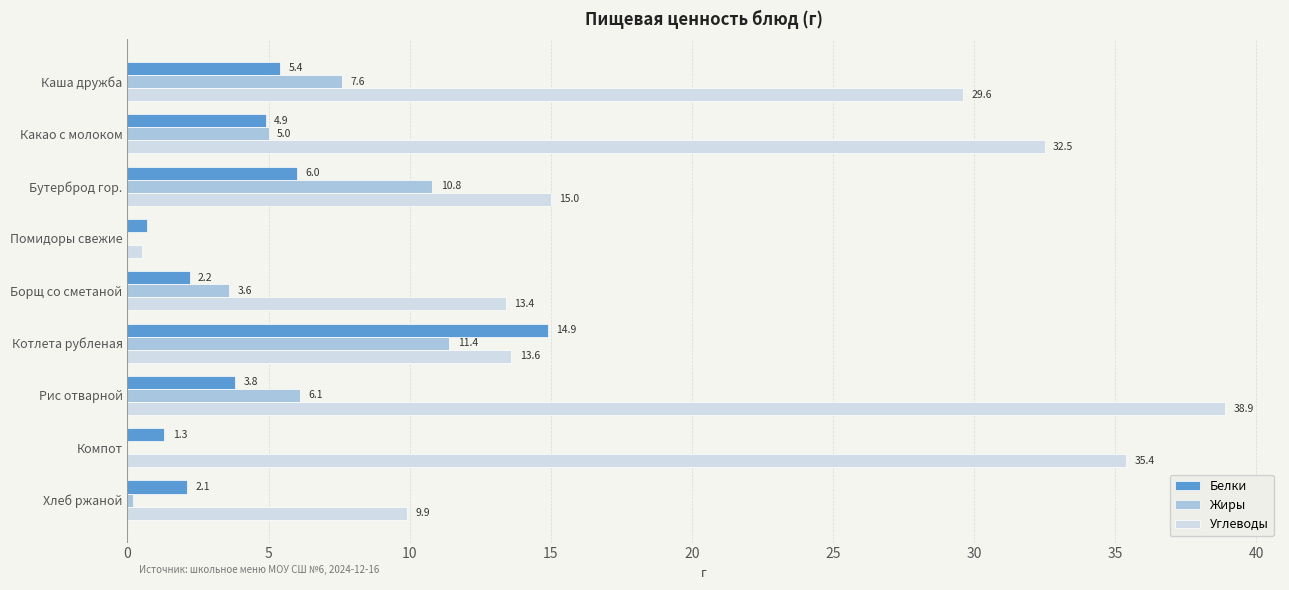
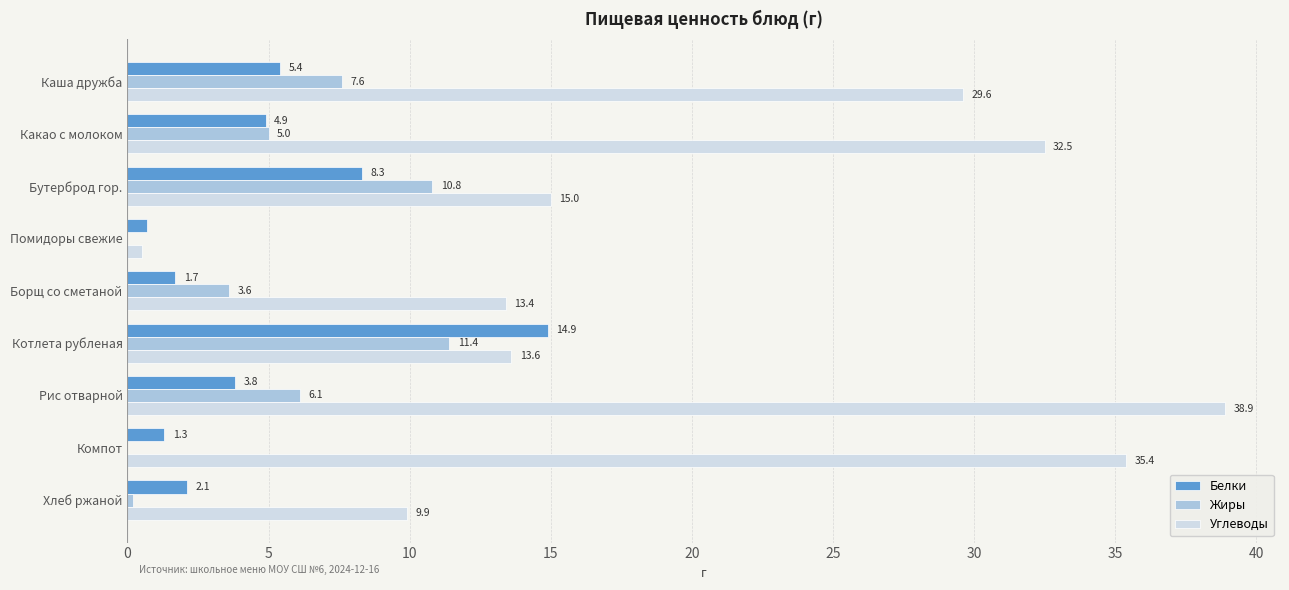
Белки, Бутерброд гор.: 6.0 -> 8.3
Белки, Борщ со сметаной: 2.2 -> 1.7
